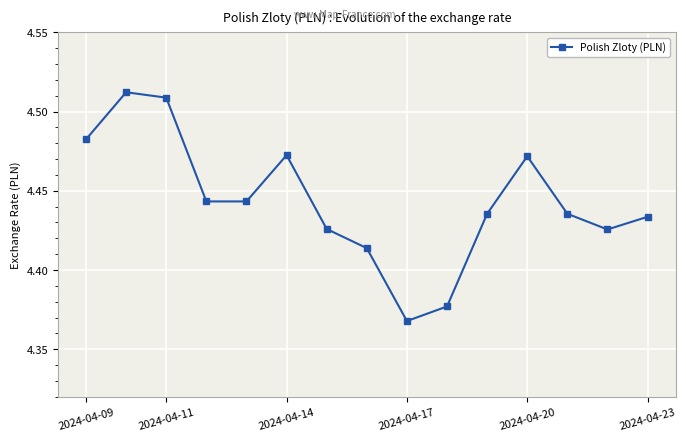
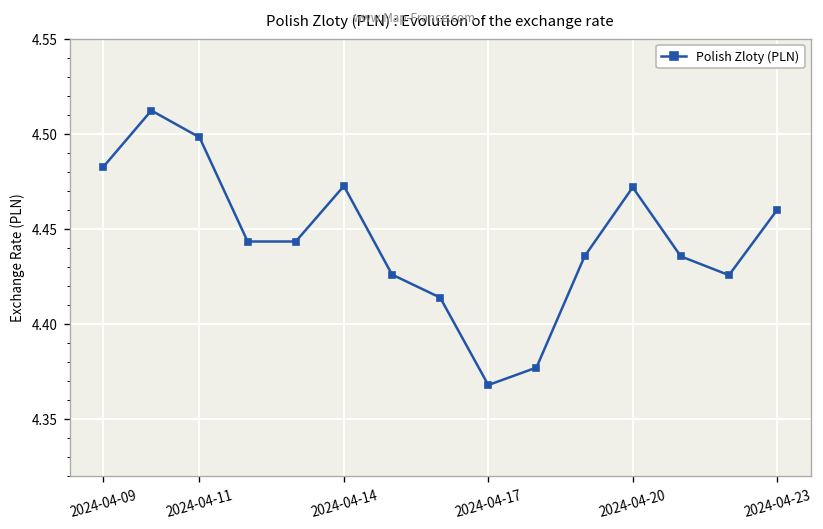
2024-04-11: 4.509 -> 4.498
2024-04-23: 4.434 -> 4.460
